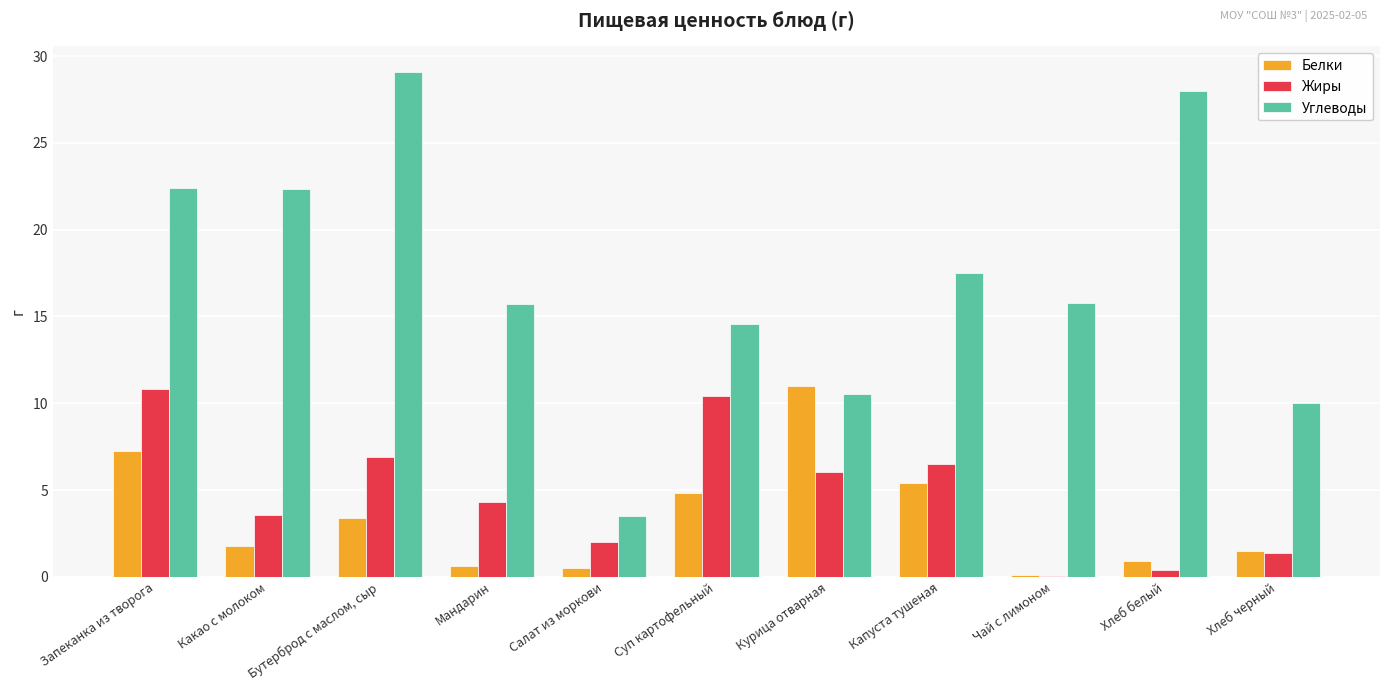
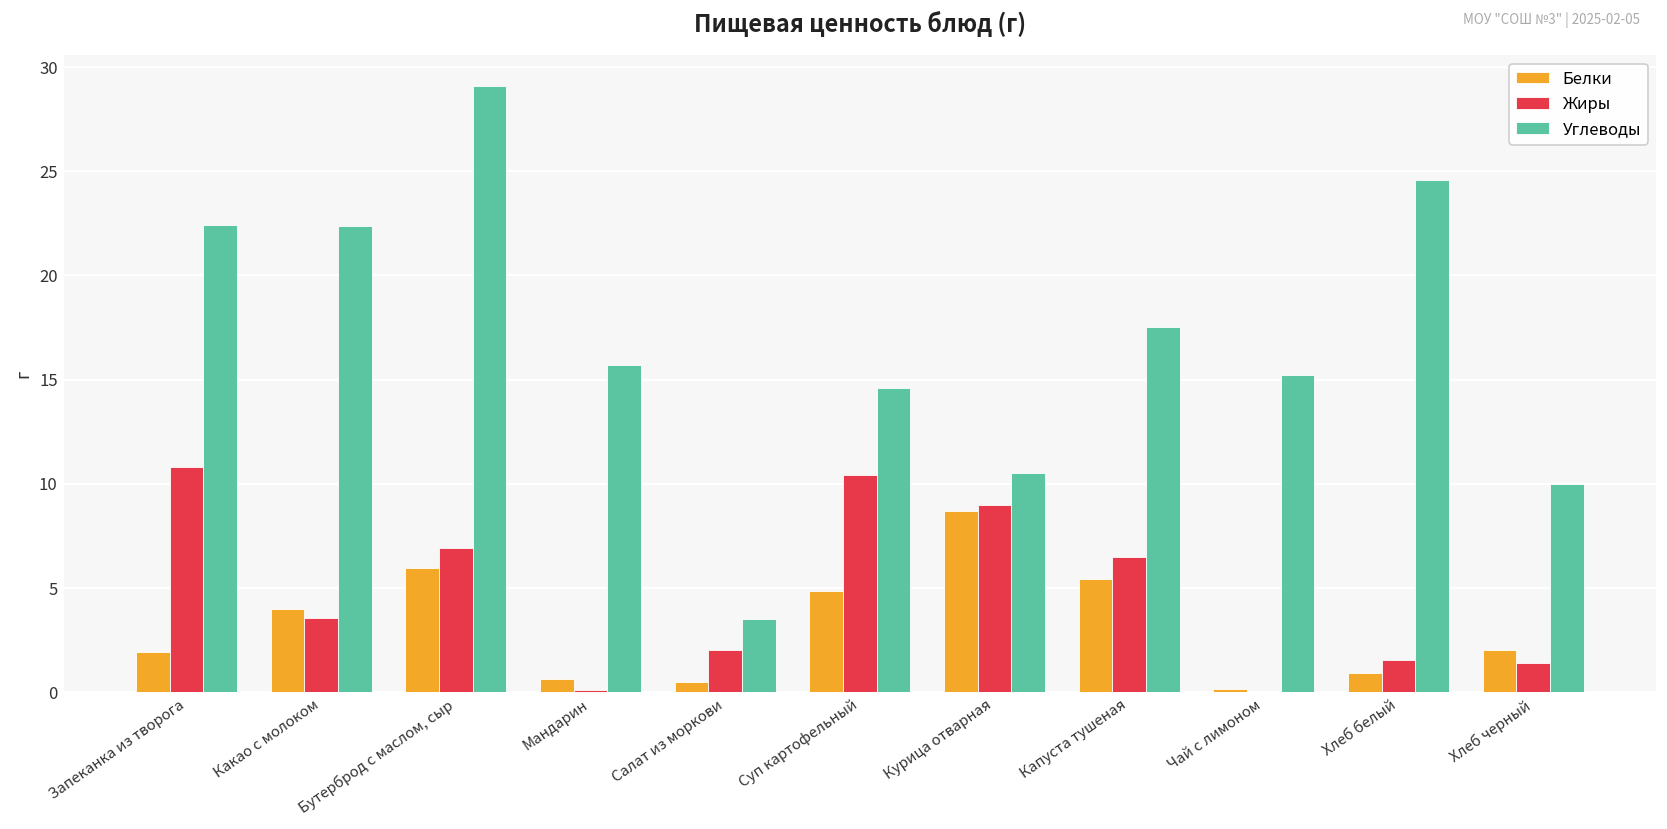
Белки, Запеканка из творога: 7.2 -> 1.9
Белки, Какао с молоком: 1.8 -> 4.0
Белки, Бутерброд с маслом, сыр: 3.4 -> 5.9
Жиры, Мандарин: 4.3 -> 0.1
Белки, Курица отварная: 11.0 -> 8.7
Жиры, Курица отварная: 6.0 -> 9.0
Углеводы, Чай с лимоном: 15.8 -> 15.2
Жиры, Хлеб белый: 0.4 -> 1.5
Углеводы, Хлеб белый: 28.0 -> 24.6
Белки, Хлеб черный: 1.5 -> 2.0
